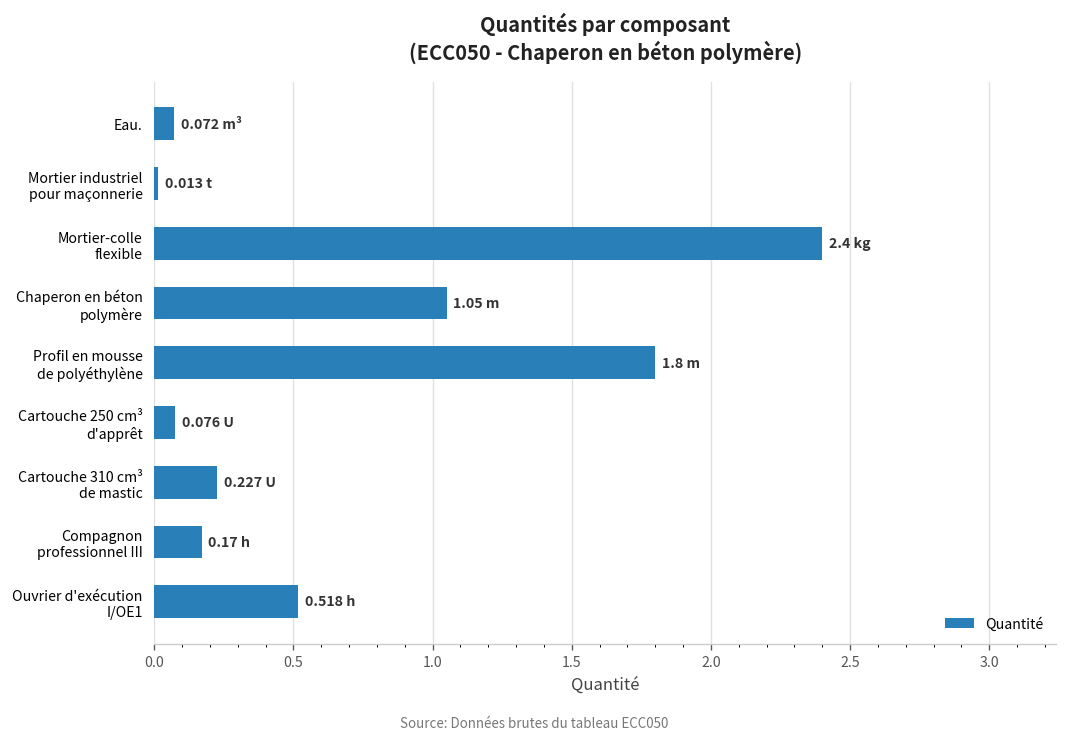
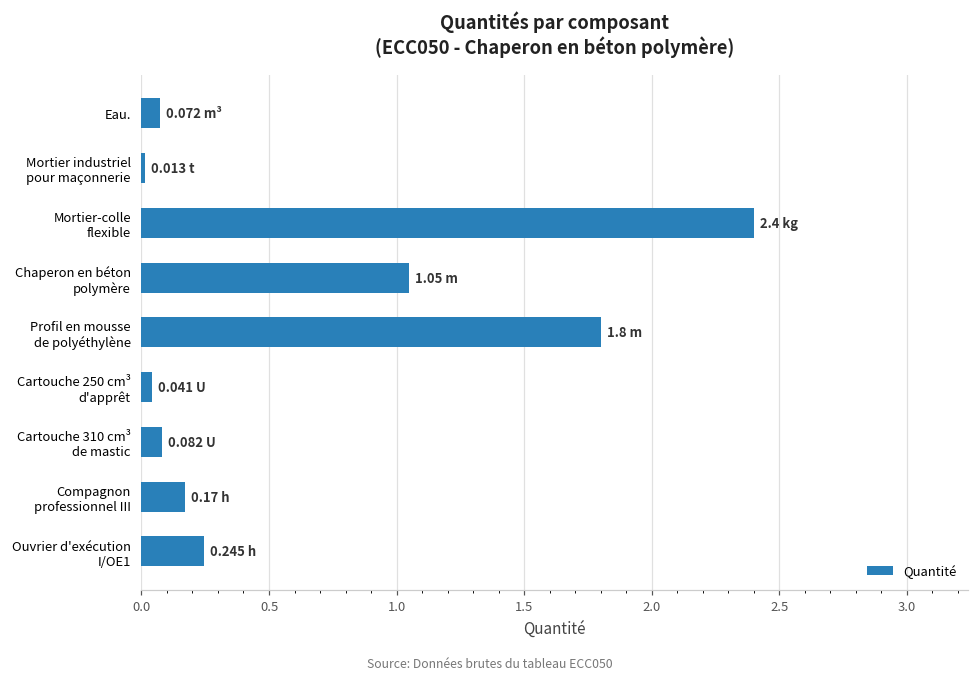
Cartouche 250 cm³ d'apprêt: 0.076 -> 0.041
Cartouche 310 cm³ de mastic: 0.227 -> 0.082
Ouvrier d'exécution I/OE1: 0.518 -> 0.245
